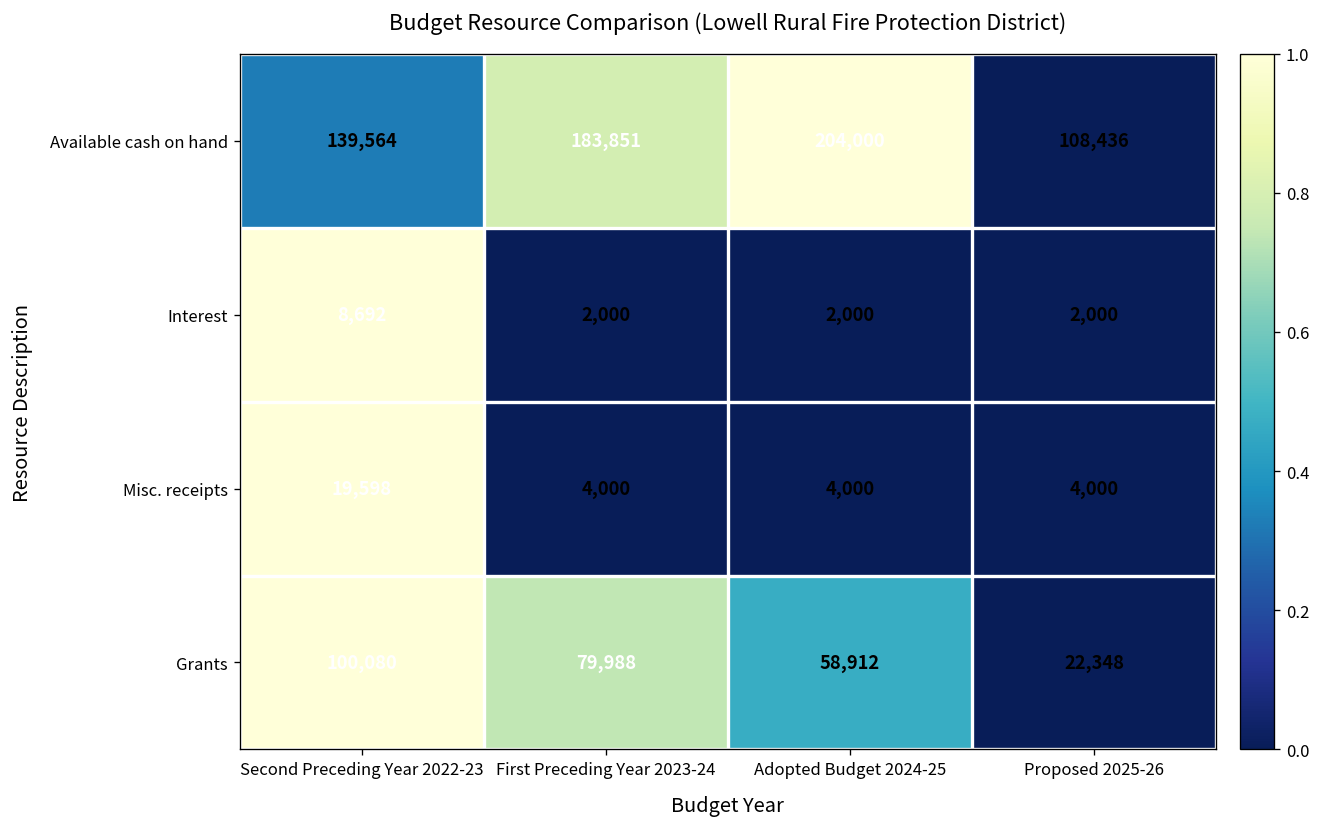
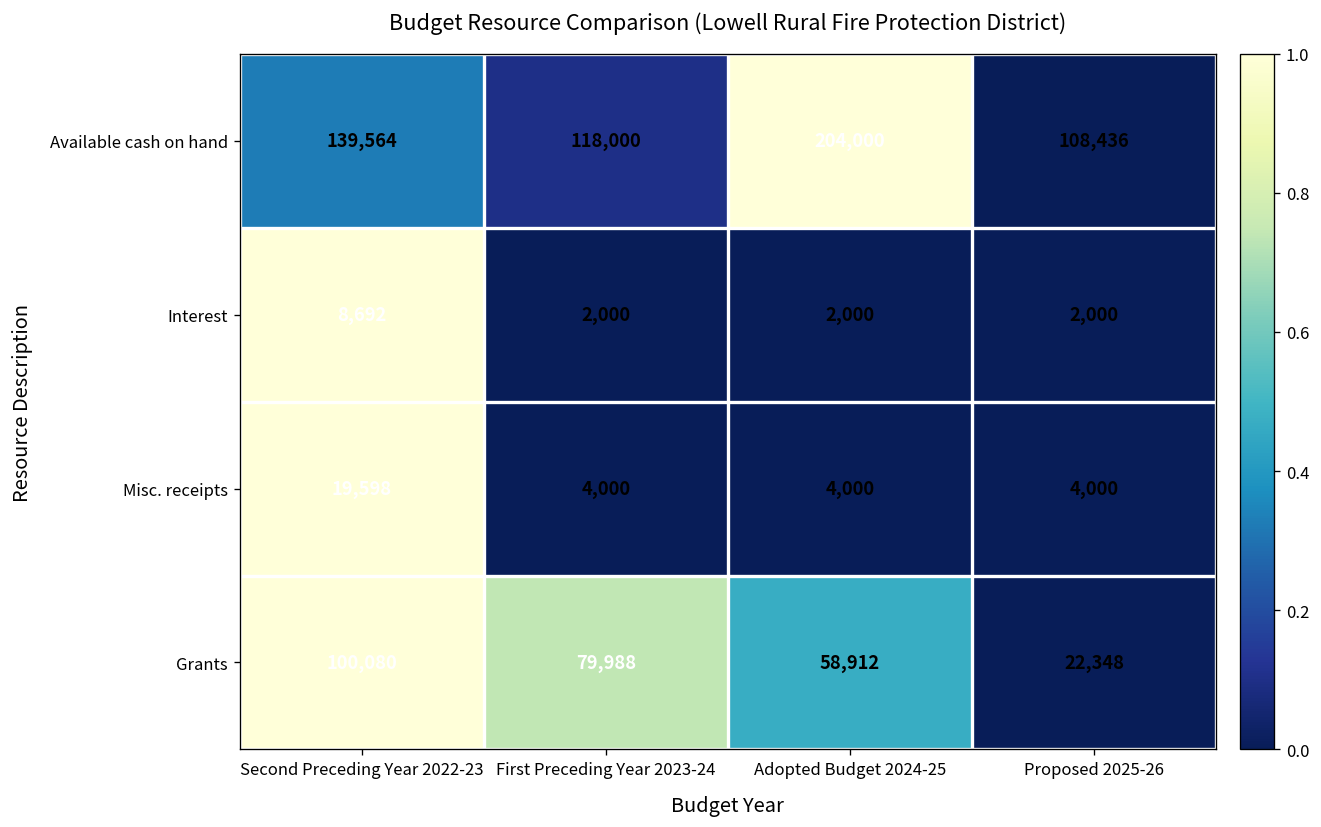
Available cash on hand, First Preceding Year 2023-24: 183,851 -> 118,000
